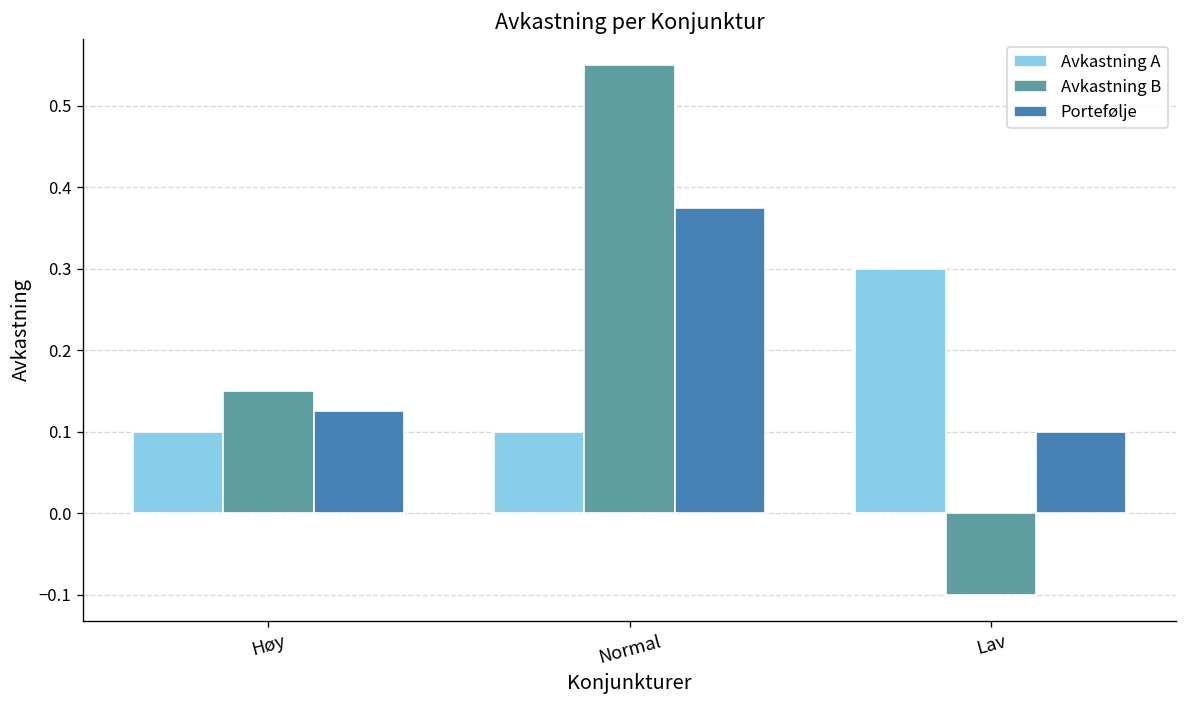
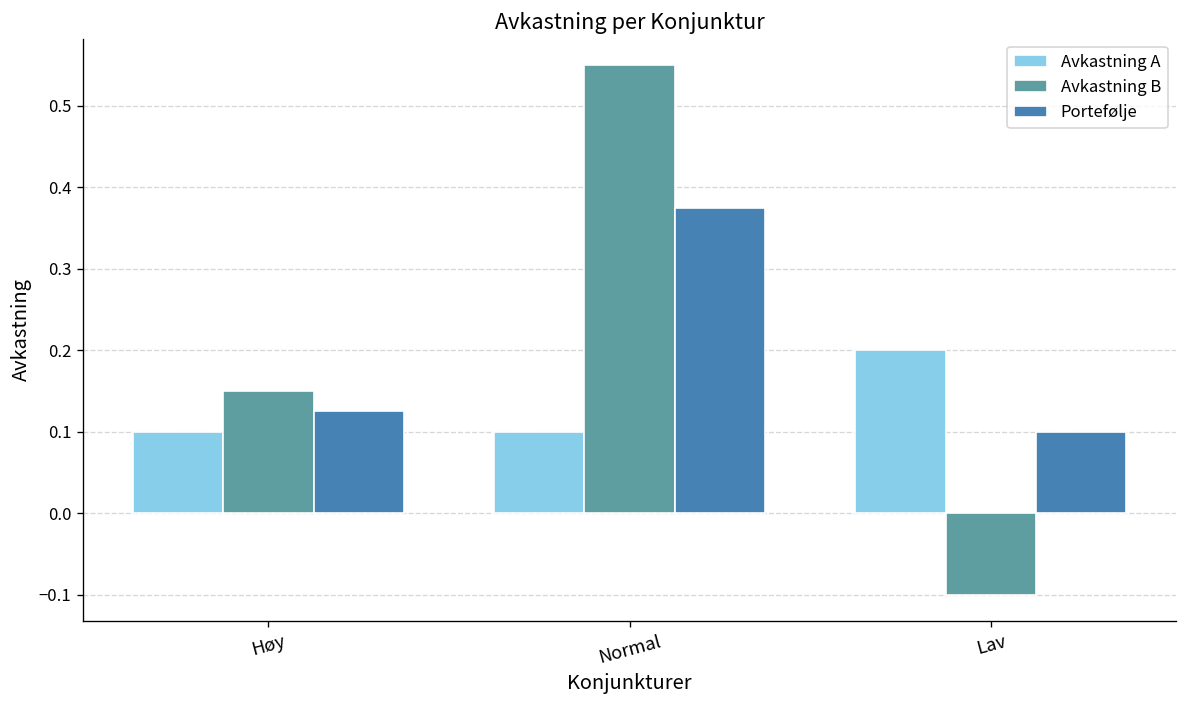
Avkastning A, Lav: 0.3 -> 0.2
